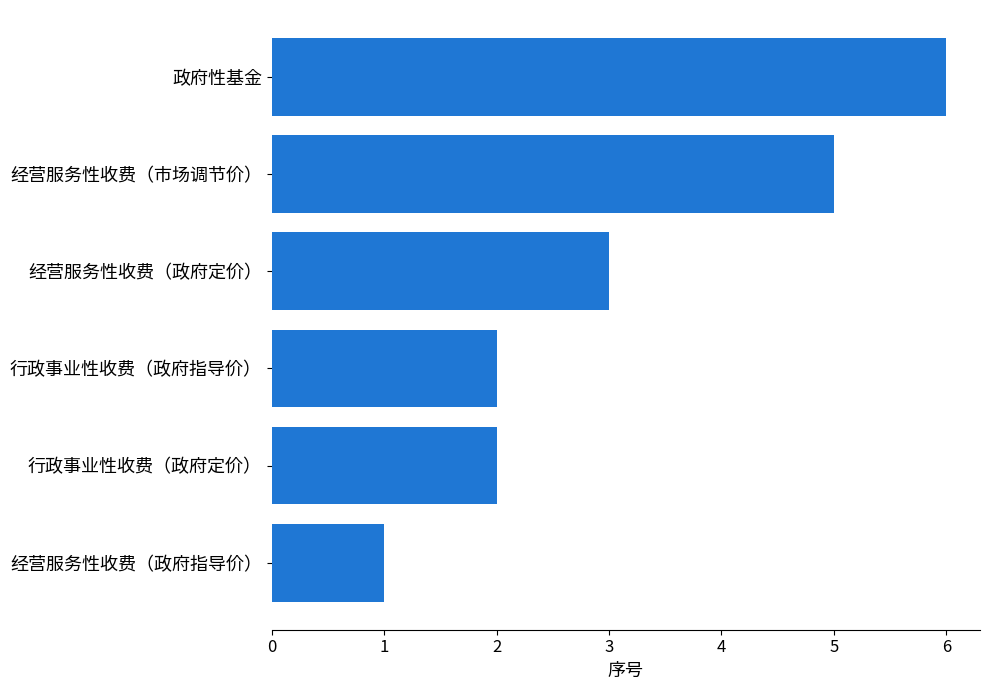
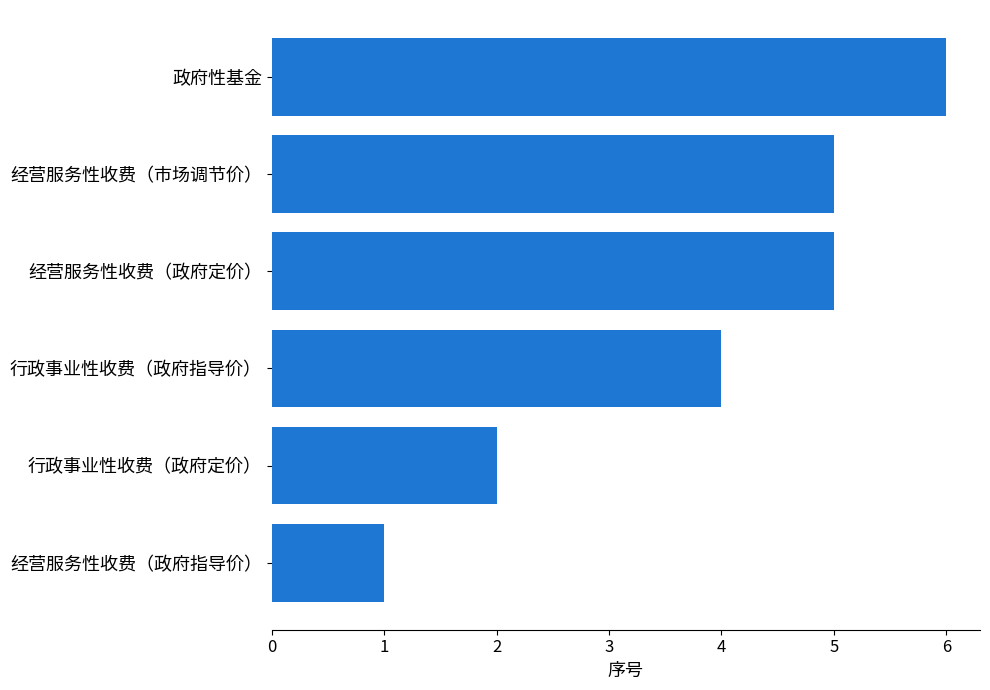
经营服务性收费（政府定价）: 3 -> 5
行政事业性收费（政府指导价）: 2 -> 4
